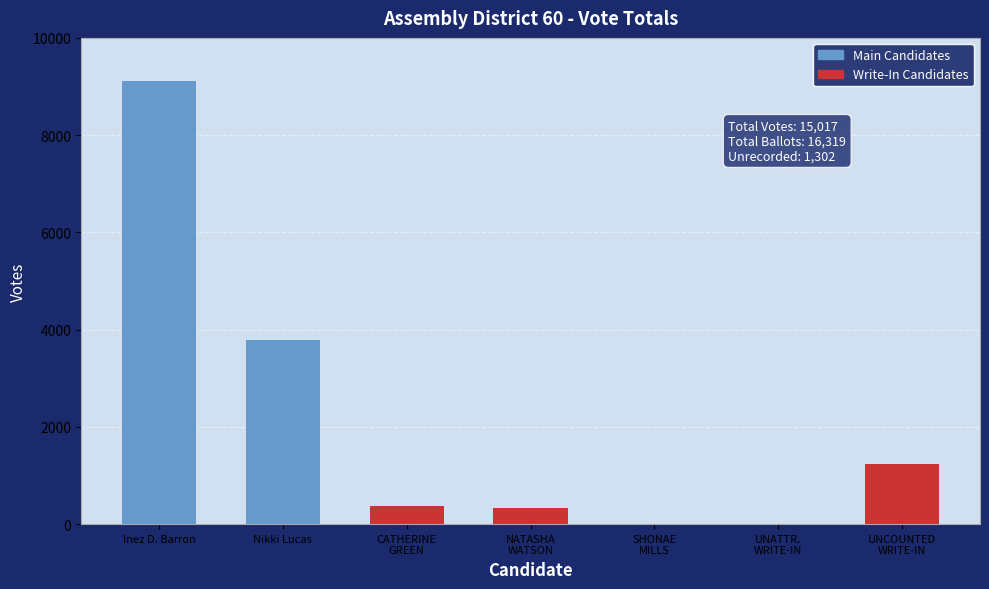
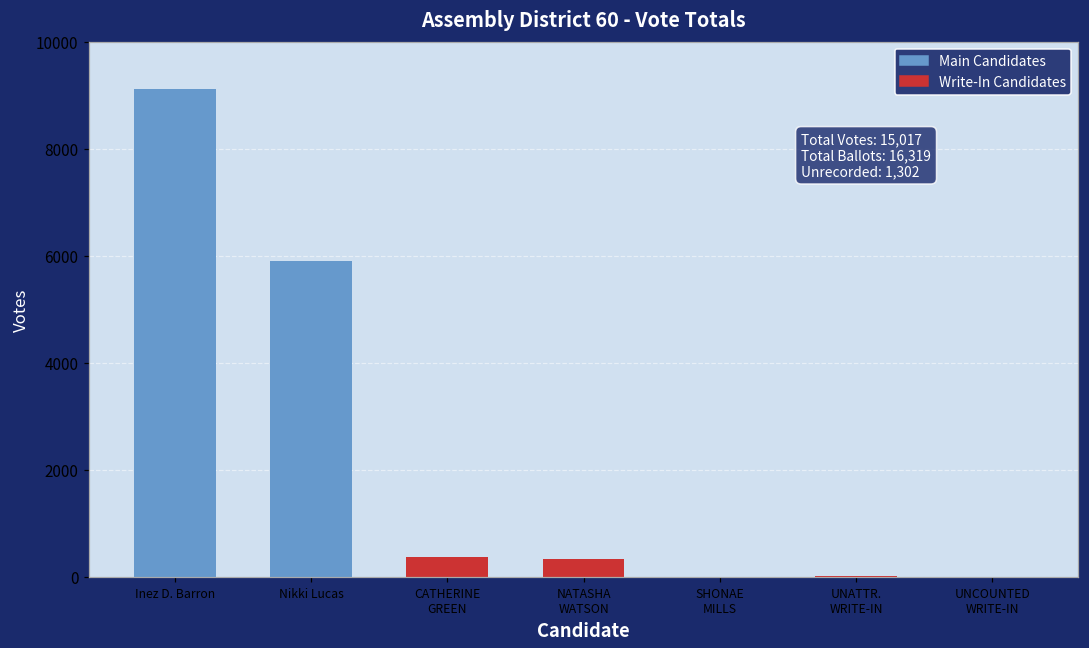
Nikki Lucas: 3800 -> 5900
UNCOUNTED WRITE-IN: 1200 -> 0
